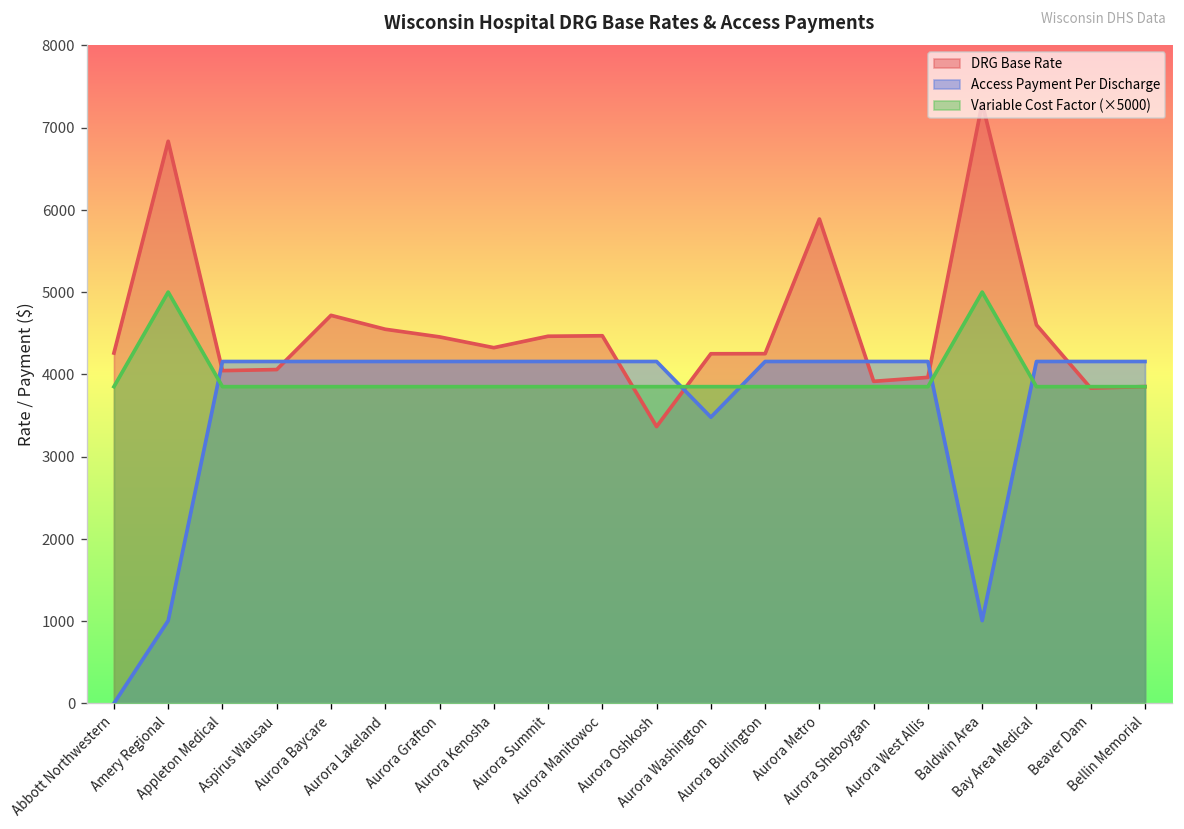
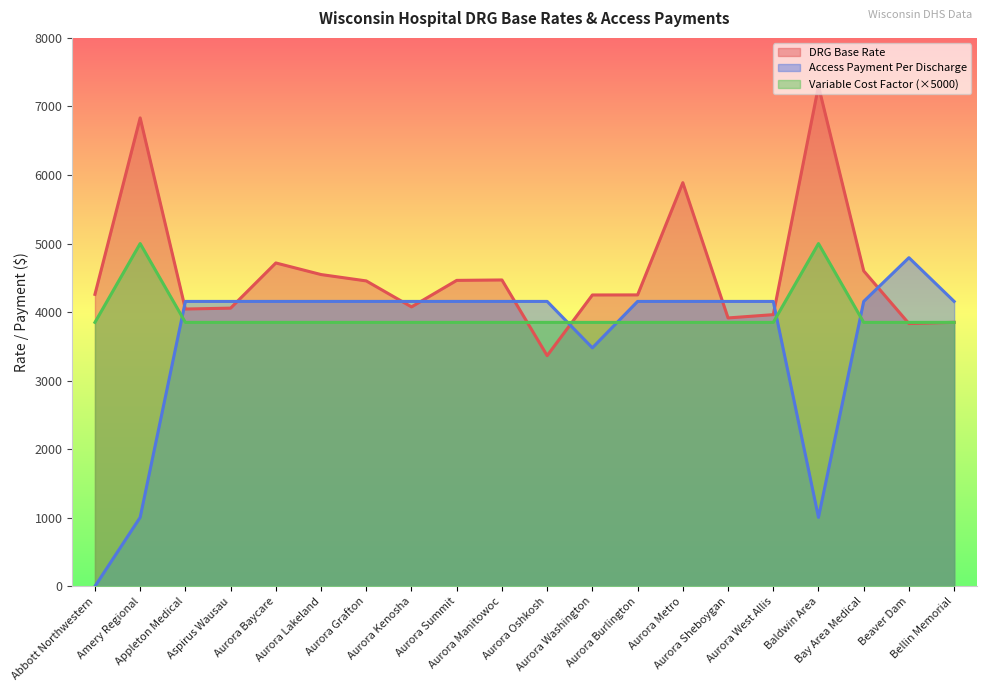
DRG Base Rate, Aurora Kenosha: 4300 -> 4100
Access Payment Per Discharge, Beaver Dam: 4200 -> 4800
